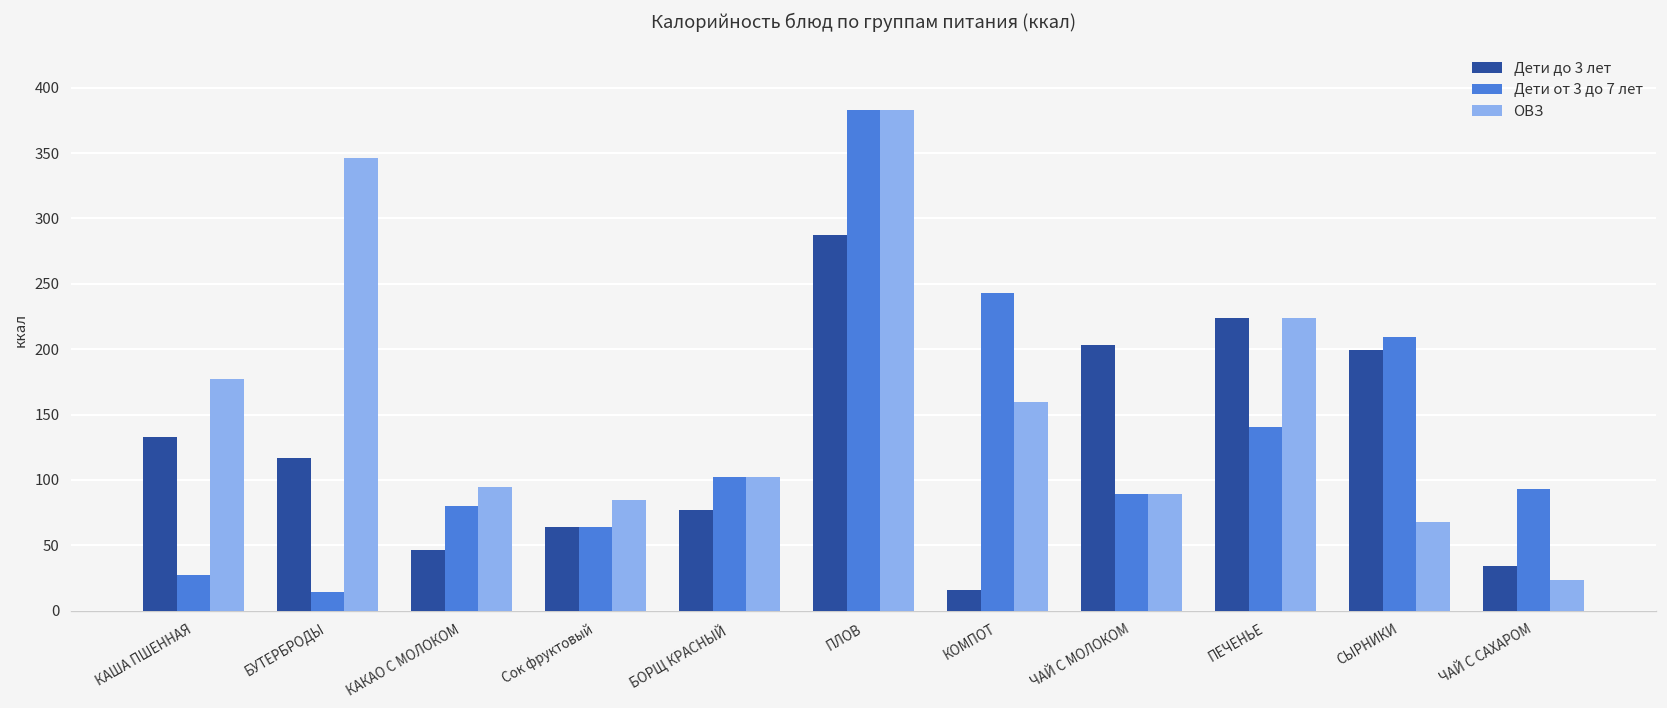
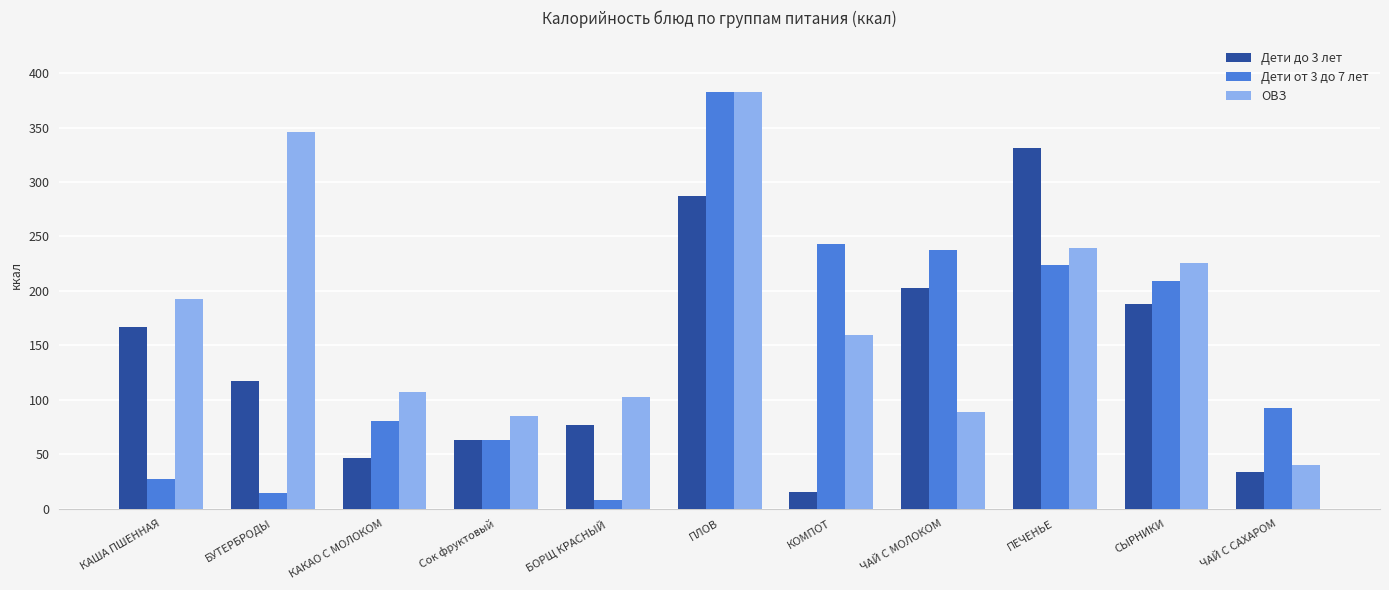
Дети до 3 лет, КАША ПШЕННАЯ: 133 -> 167
ОВЗ, КАША ПШЕННАЯ: 177 -> 193
ОВЗ, КАКАО С МОЛОКОМ: 95 -> 107
Дети от 3 до 7 лет, БОРЩ КРАСНЫЙ: 103 -> 8
Дети от 3 до 7 лет, ЧАЙ С МОЛОКОМ: 89 -> 238
Дети до 3 лет, ПЕЧЕНЬЕ: 224 -> 331
Дети от 3 до 7 лет, ПЕЧЕНЬЕ: 141 -> 224
ОВЗ, ПЕЧЕНЬЕ: 224 -> 239
Дети до 3 лет, СЫРНИКИ: 199 -> 188
ОВЗ, СЫРНИКИ: 68 -> 225
ОВЗ, ЧАЙ С САХАРОМ: 23 -> 40
